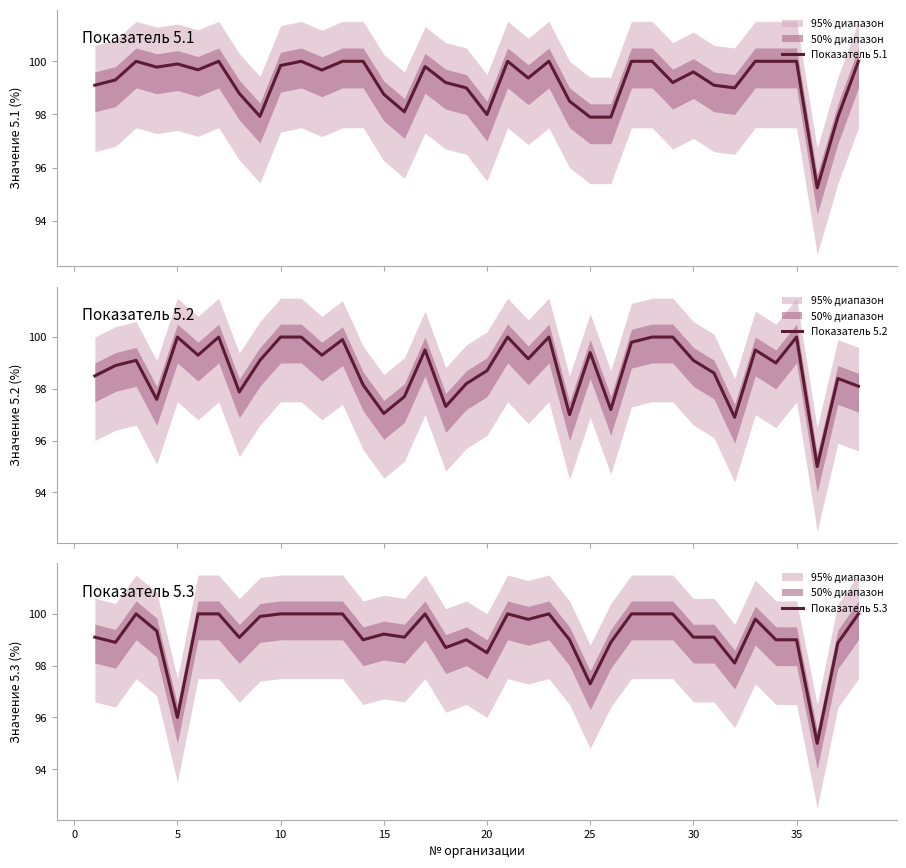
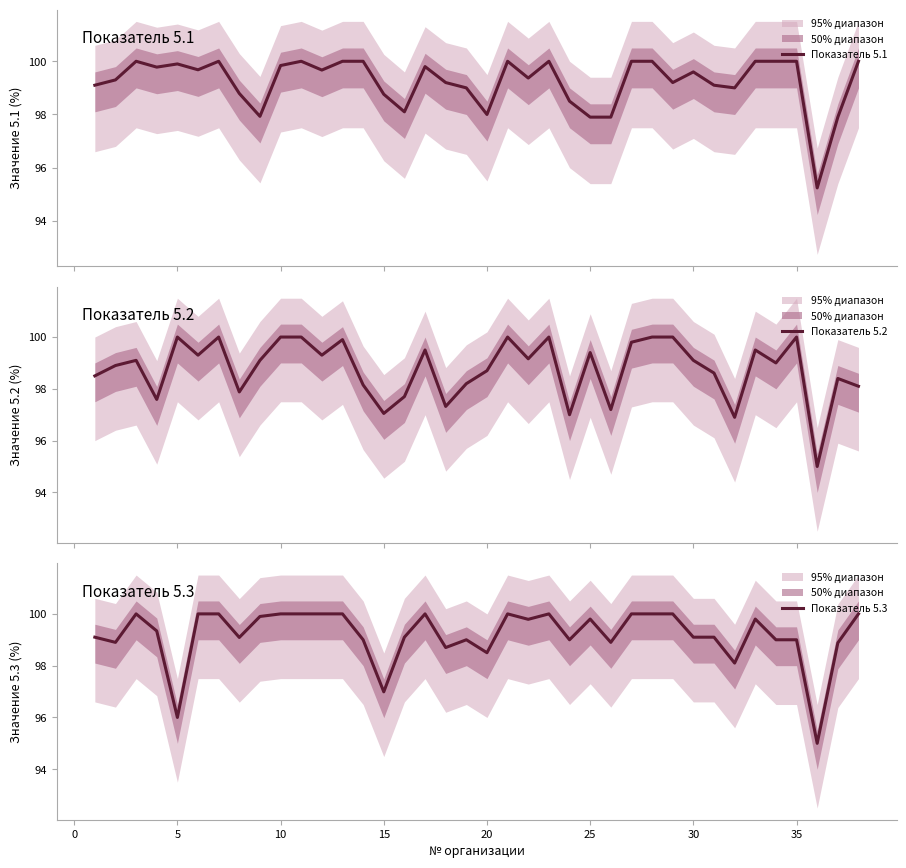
Показатель 5.3, Показатель 5.3, 15: 99.2 -> 97.0
Показатель 5.3, Показатель 5.3, 25: 97.3 -> 99.8
